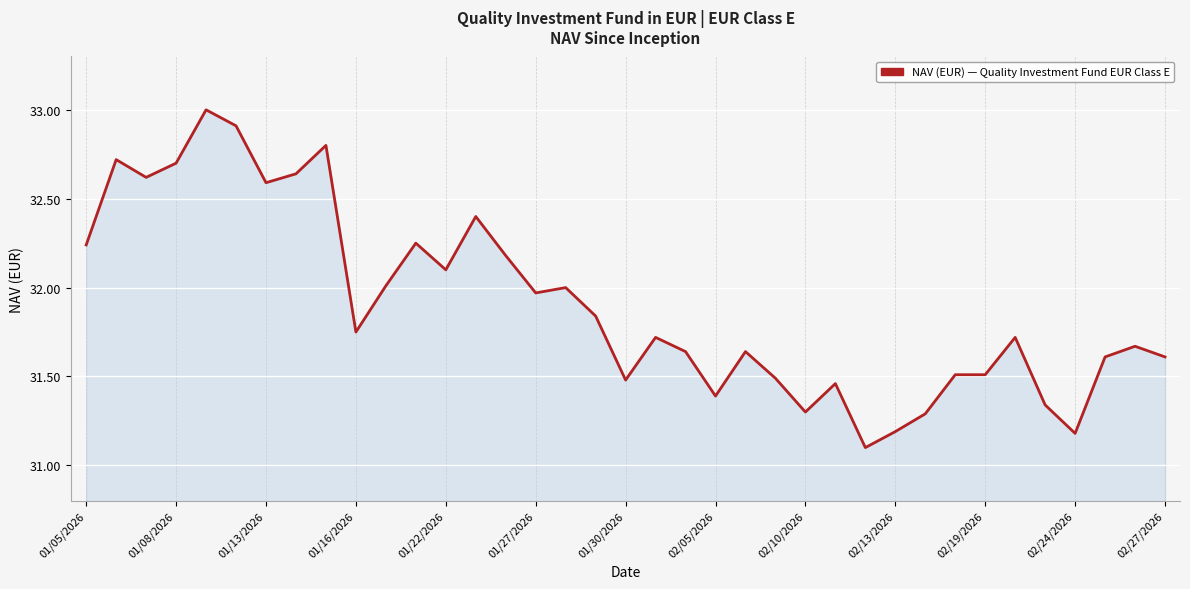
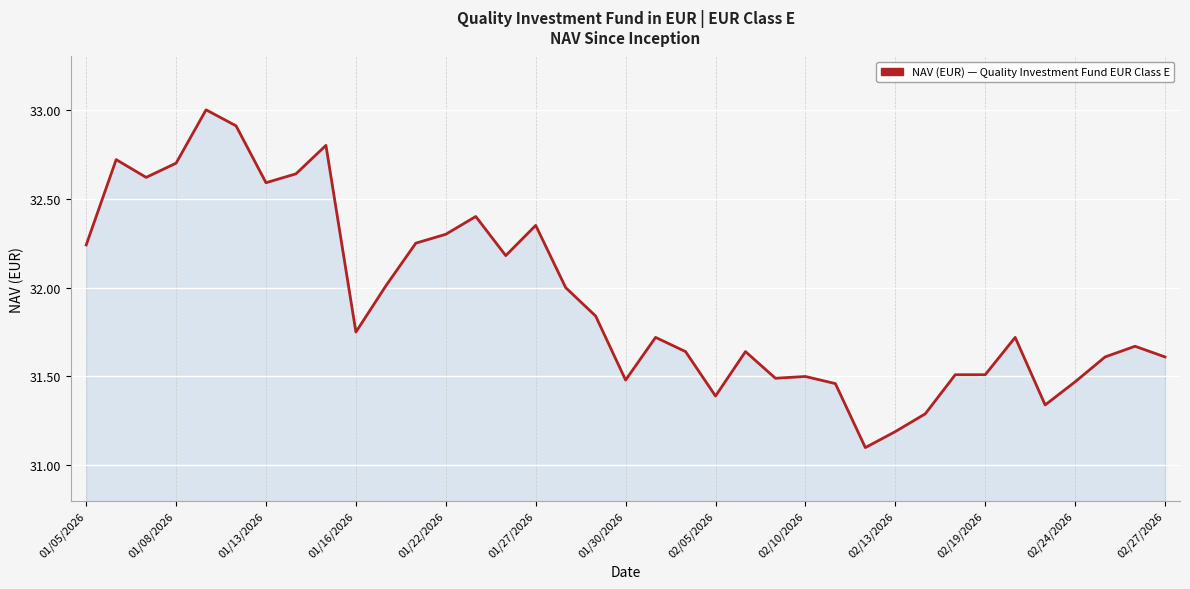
01/22/2026: 32.1 -> 32.3
01/27/2026: 31.97 -> 32.35
02/10/2026: 31.3 -> 31.5
02/24/2026: 31.18 -> 31.47
